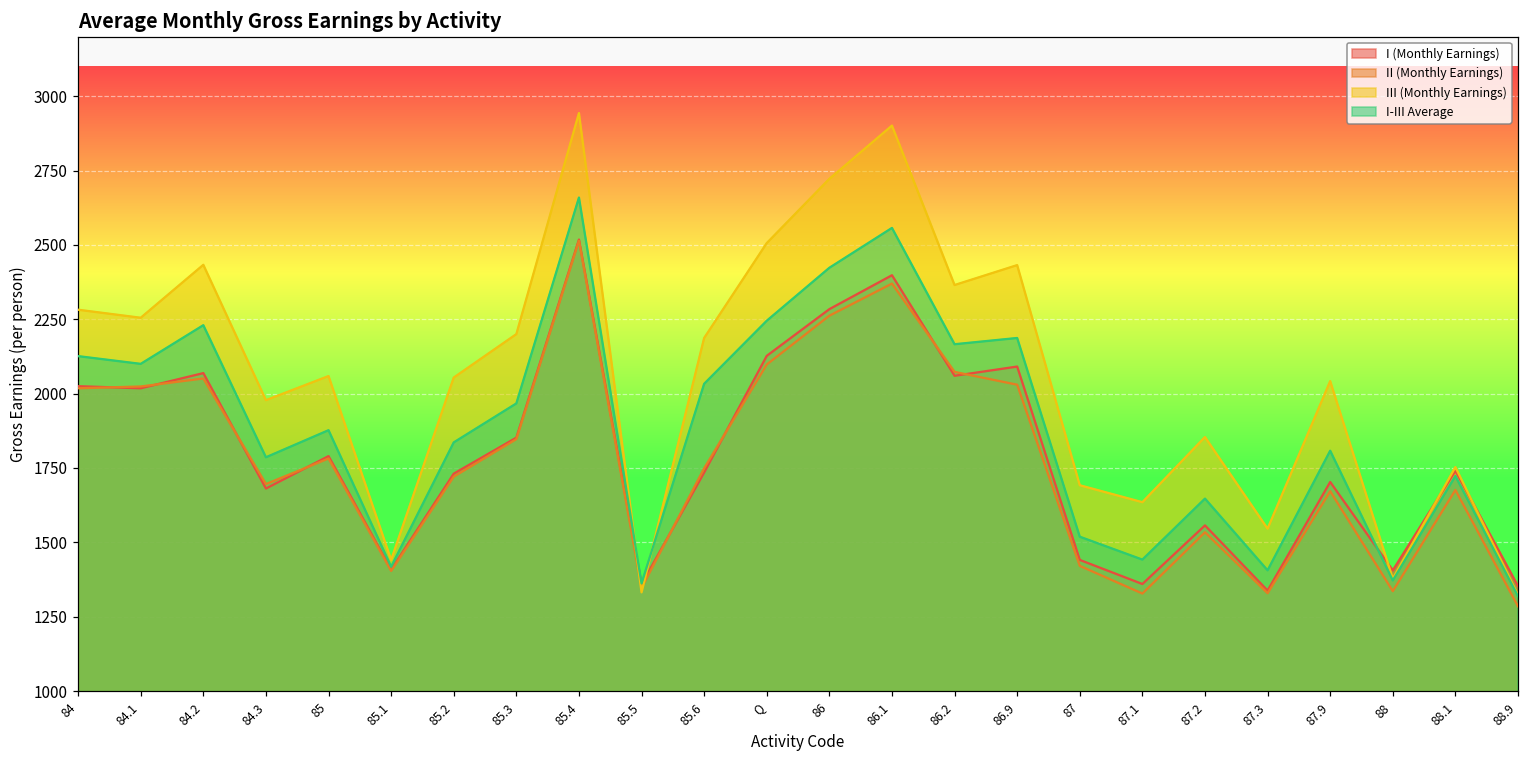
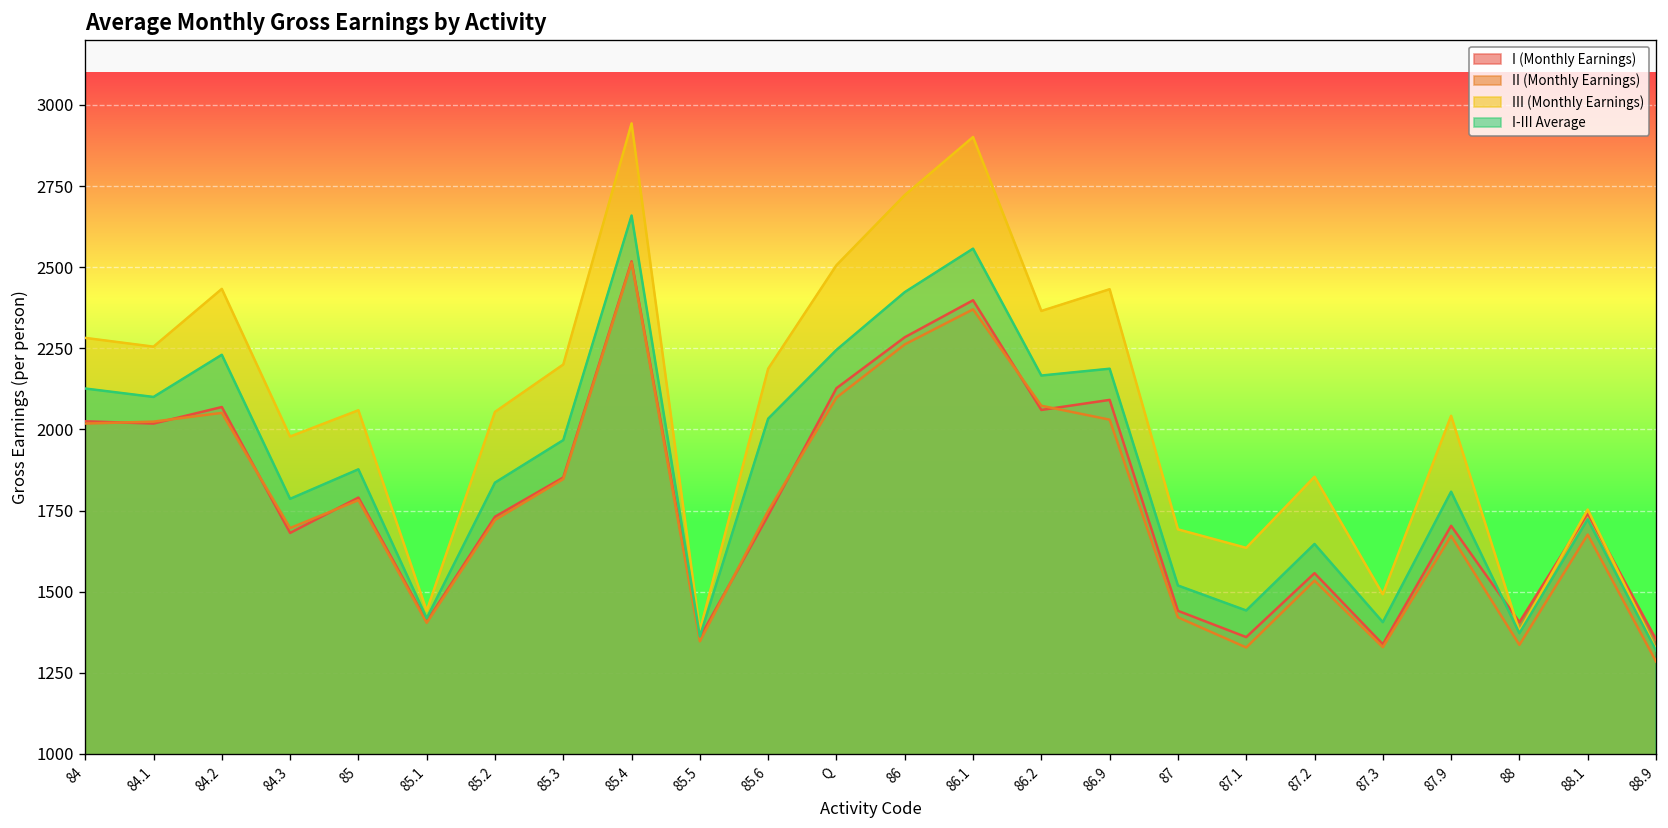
III (Monthly Earnings), 85.5: 1330 -> 1380
III (Monthly Earnings), 87.3: 1550 -> 1490
